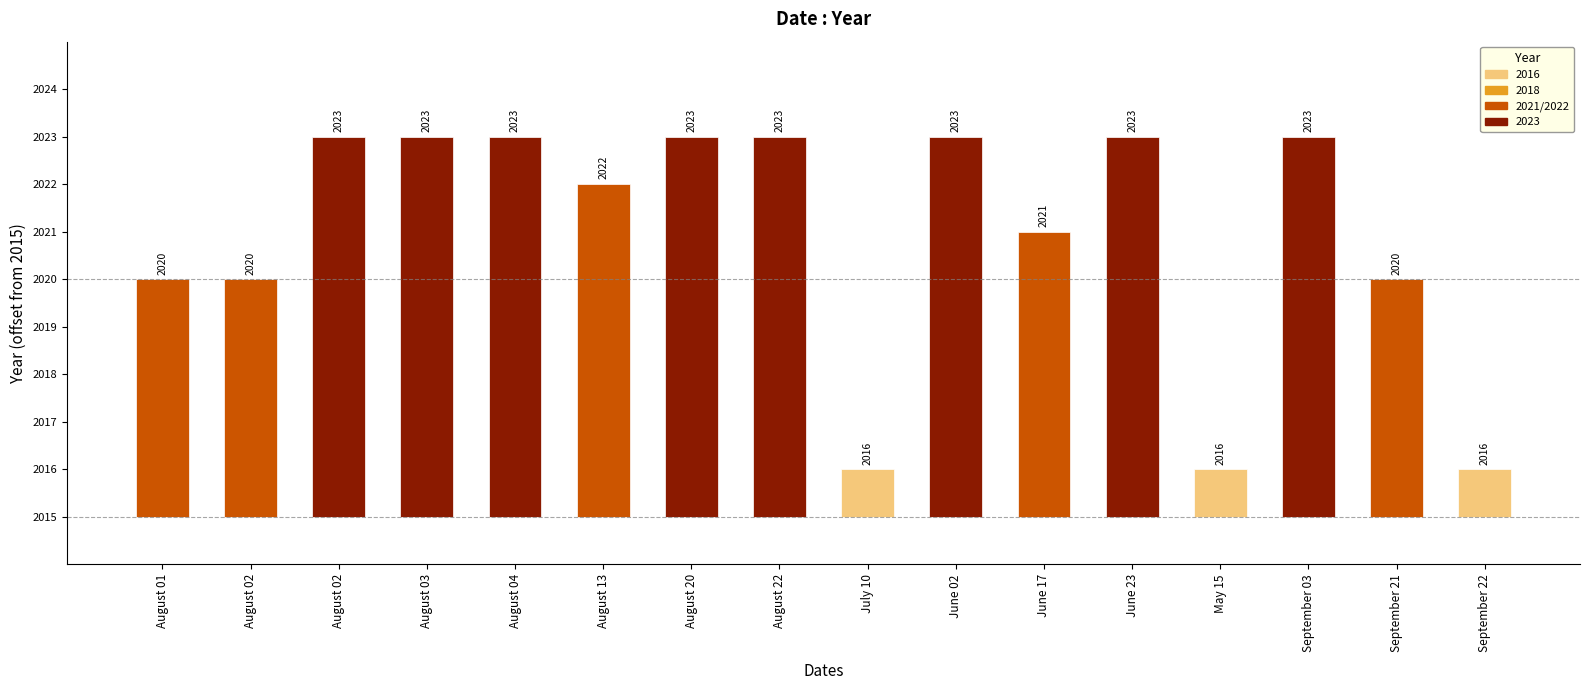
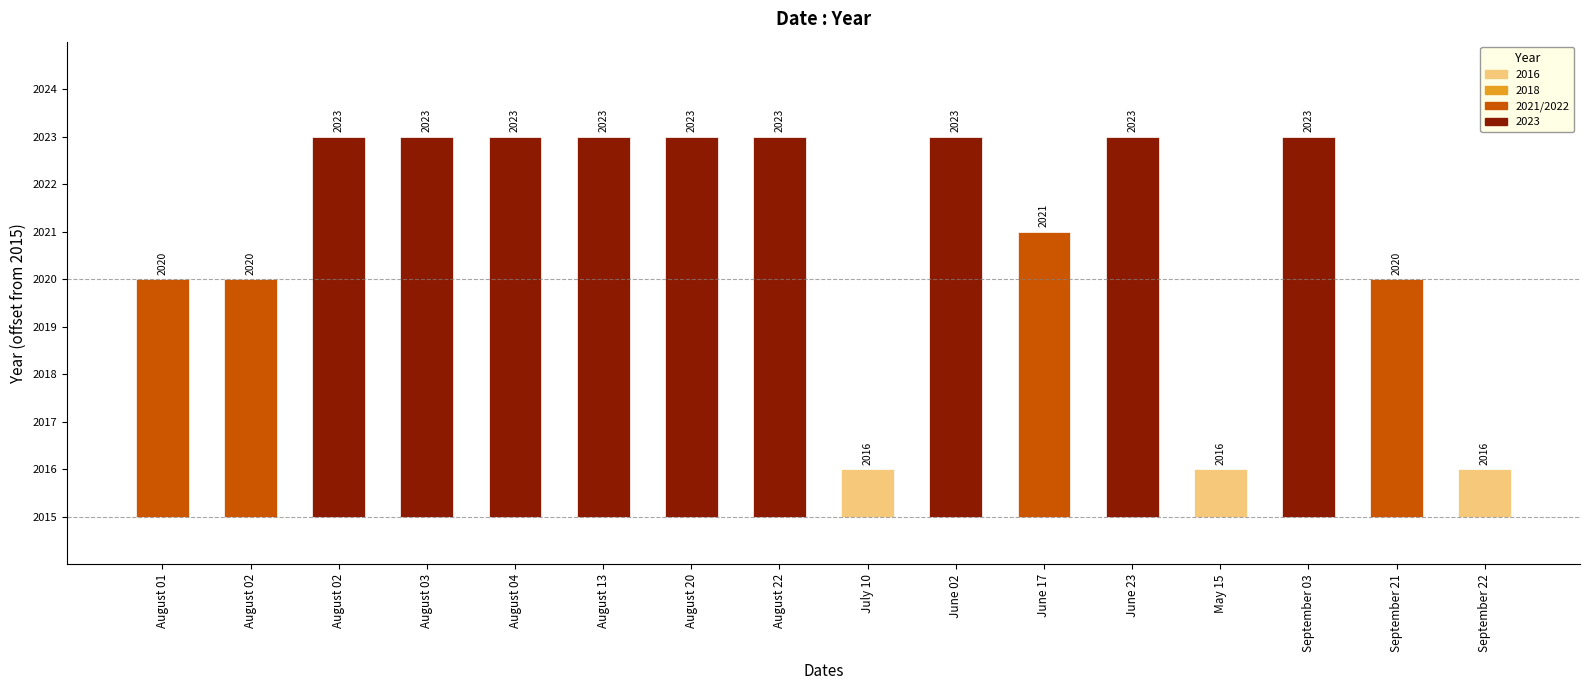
August 13: 2022 -> 2023
